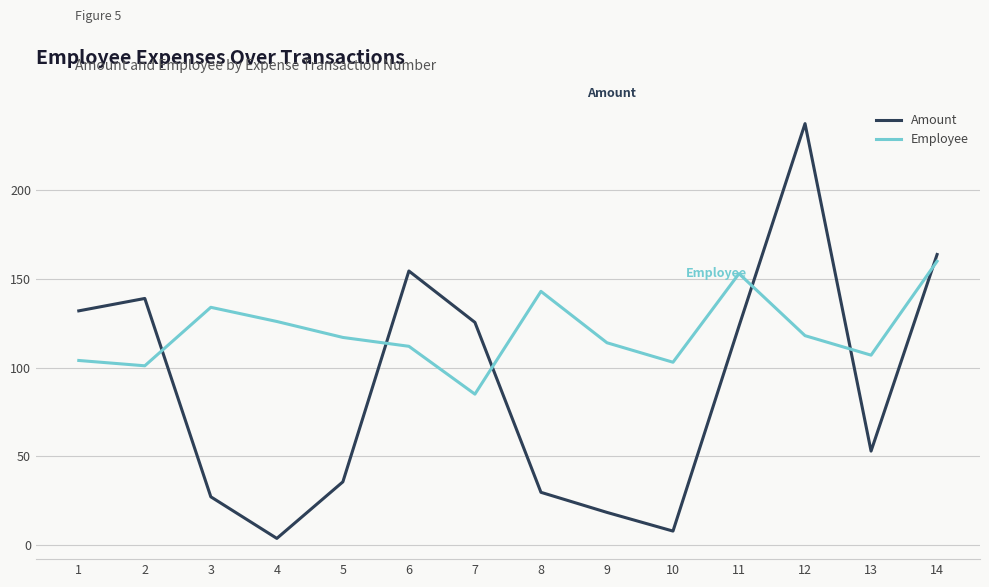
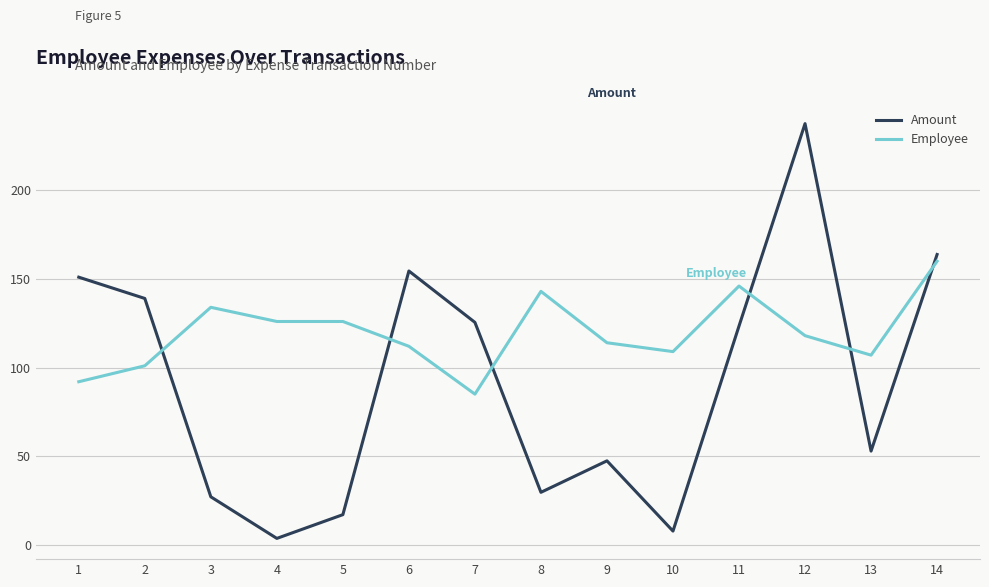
Amount, 1: 132 -> 151
Employee, 1: 104 -> 92
Amount, 5: 36 -> 17
Employee, 5: 117 -> 126
Amount, 9: 18 -> 47
Employee, 10: 103 -> 109
Employee, 11: 153 -> 146
